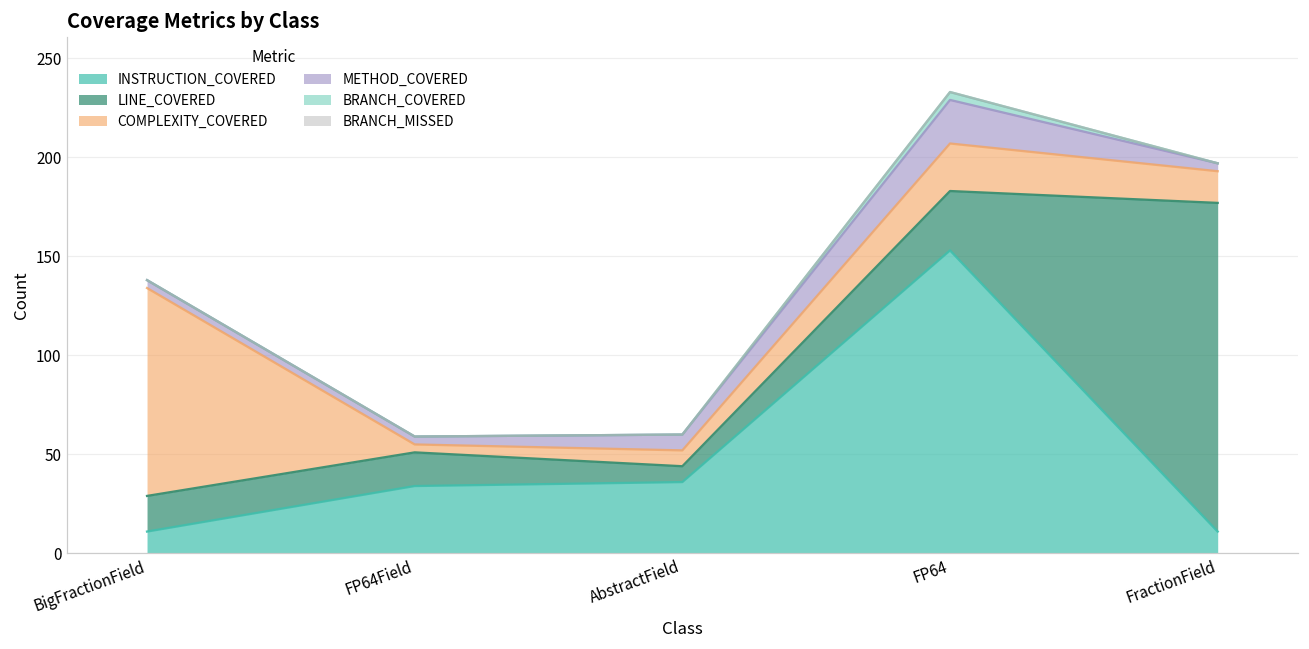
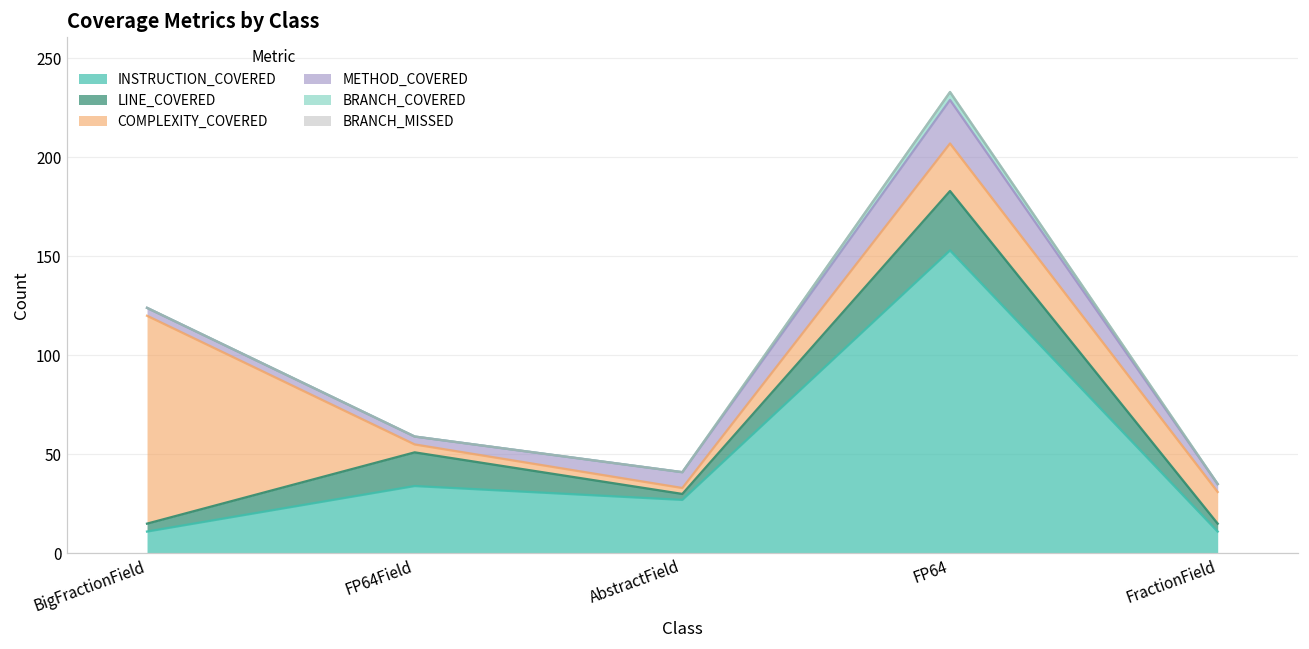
LINE_COVERED, BigFractionField: 18 -> 4
INSTRUCTION_COVERED, AbstractField: 36 -> 27
LINE_COVERED, AbstractField: 8 -> 3
COMPLEXITY_COVERED, AbstractField: 8 -> 3
LINE_COVERED, FractionField: 166 -> 4
